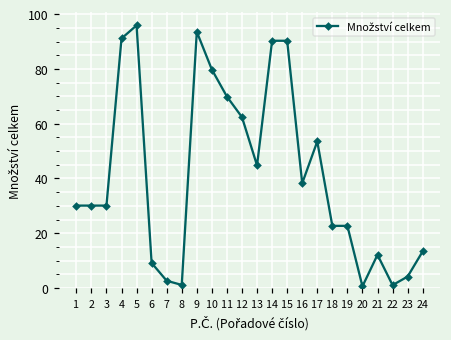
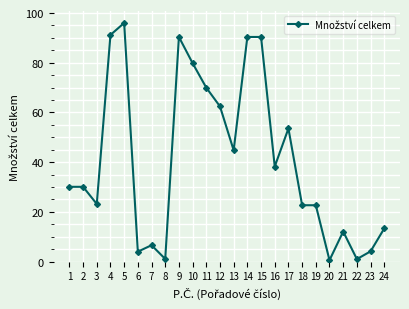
3: 30 -> 23
6: 9 -> 4
7: 3 -> 7
9: 94 -> 90
